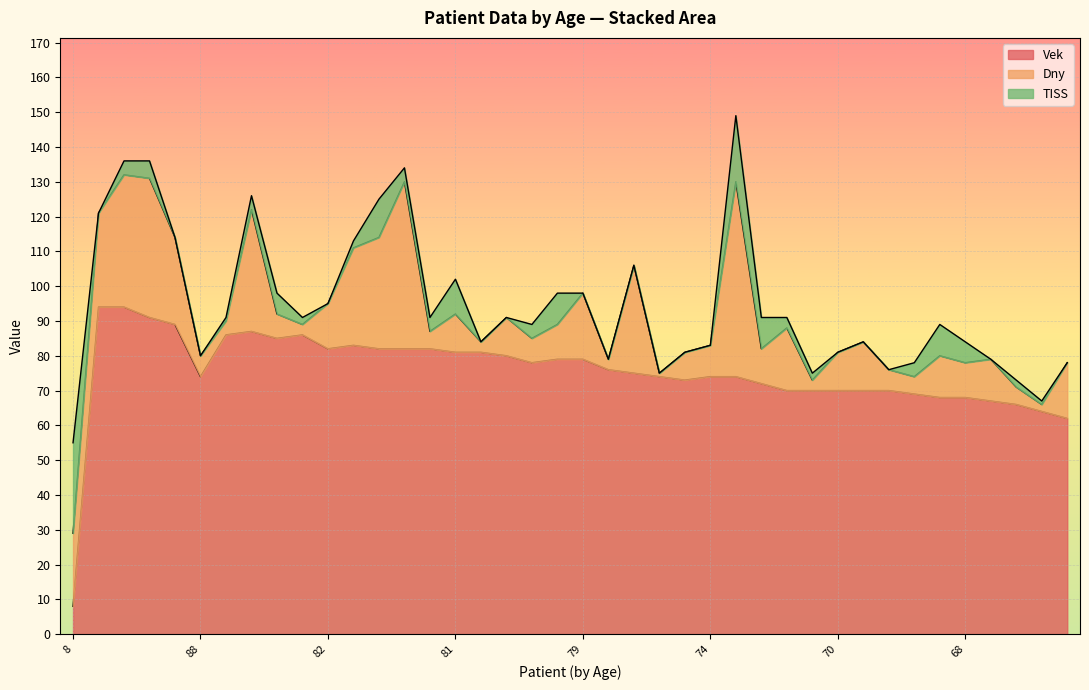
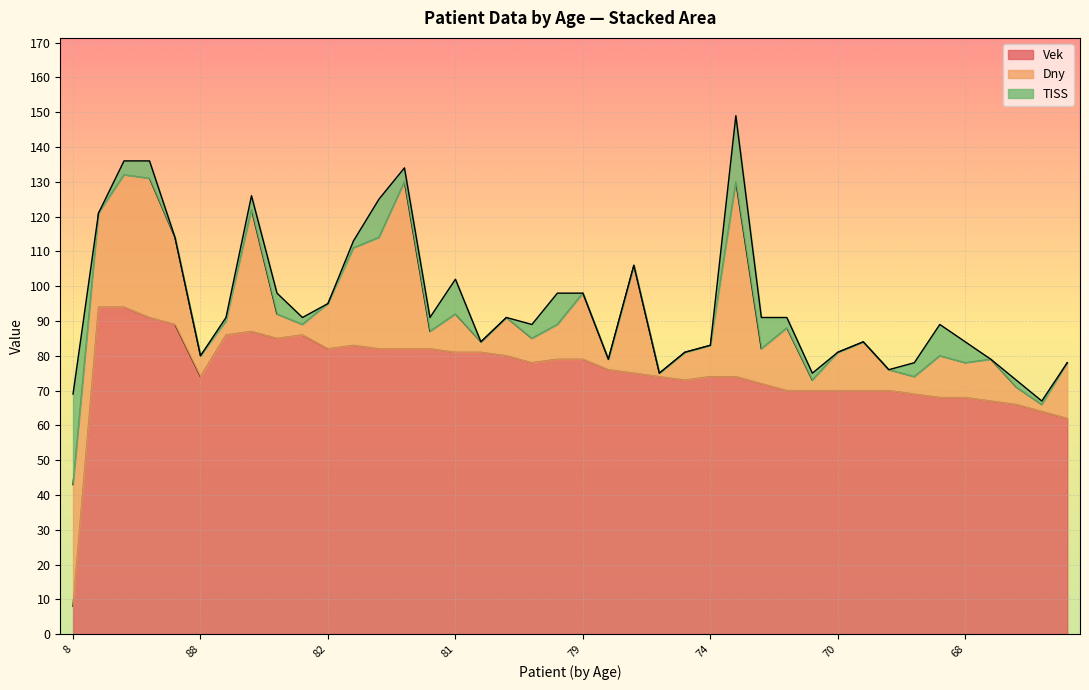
Dny, 8: 21 -> 35
